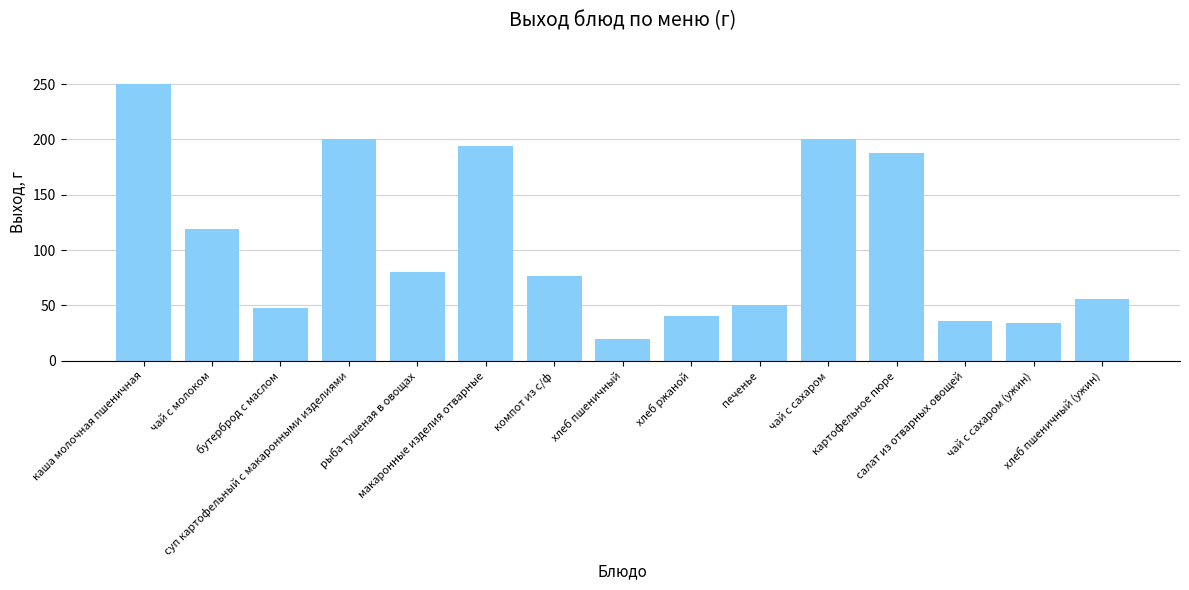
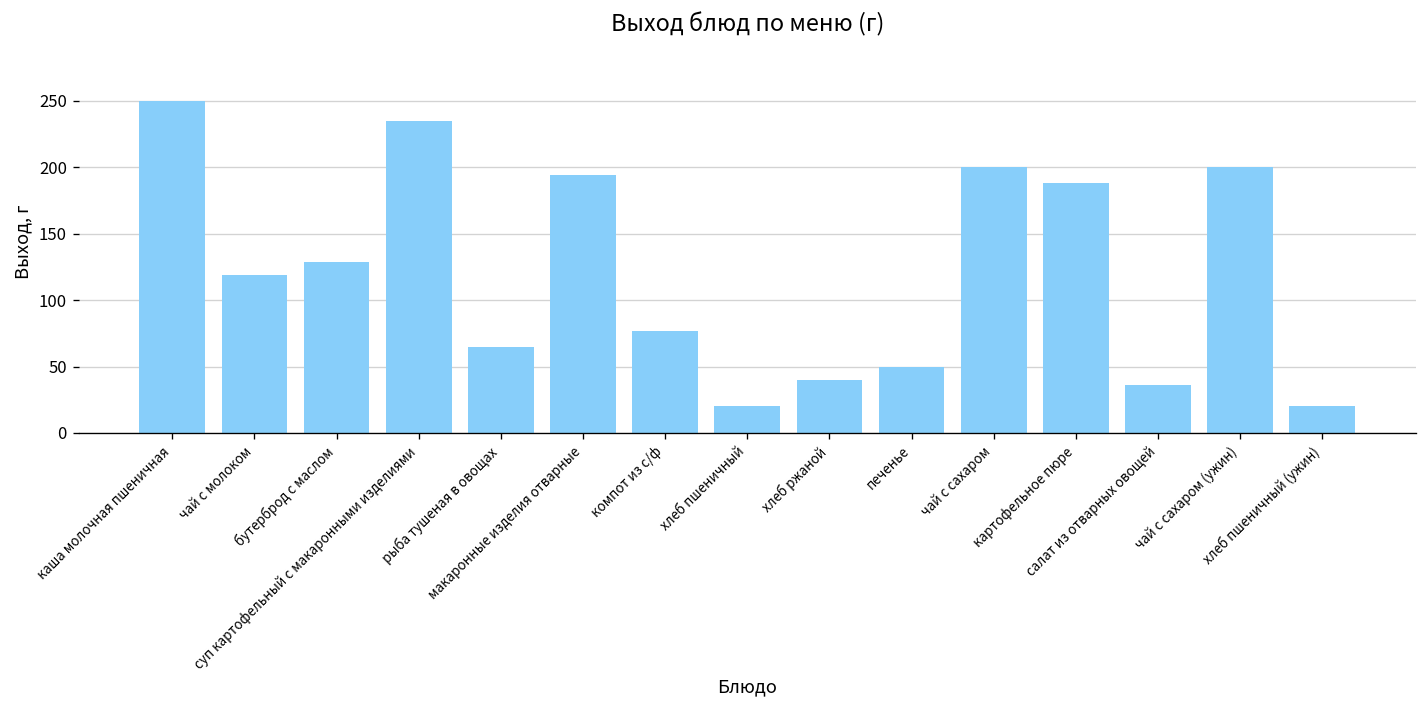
бутерброд с маслом: 48 -> 129
суп картофельный с макаронными изделиями: 200 -> 235
рыба тушеная в овощах: 80 -> 65
чай с сахаром (ужин): 34 -> 200
хлеб пшеничный (ужин): 56 -> 20
